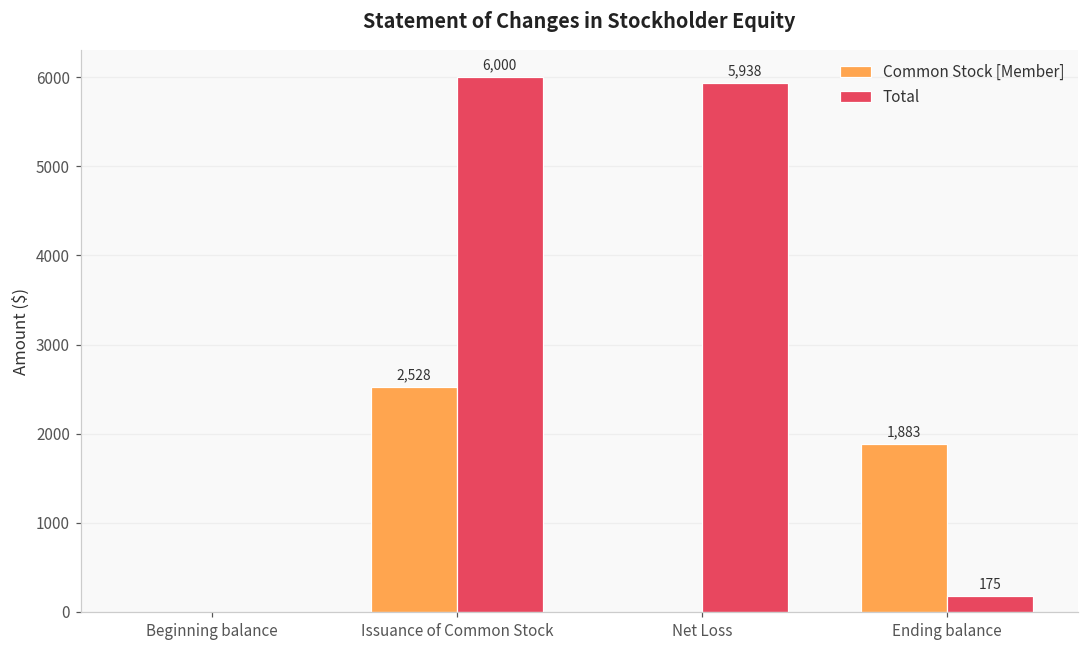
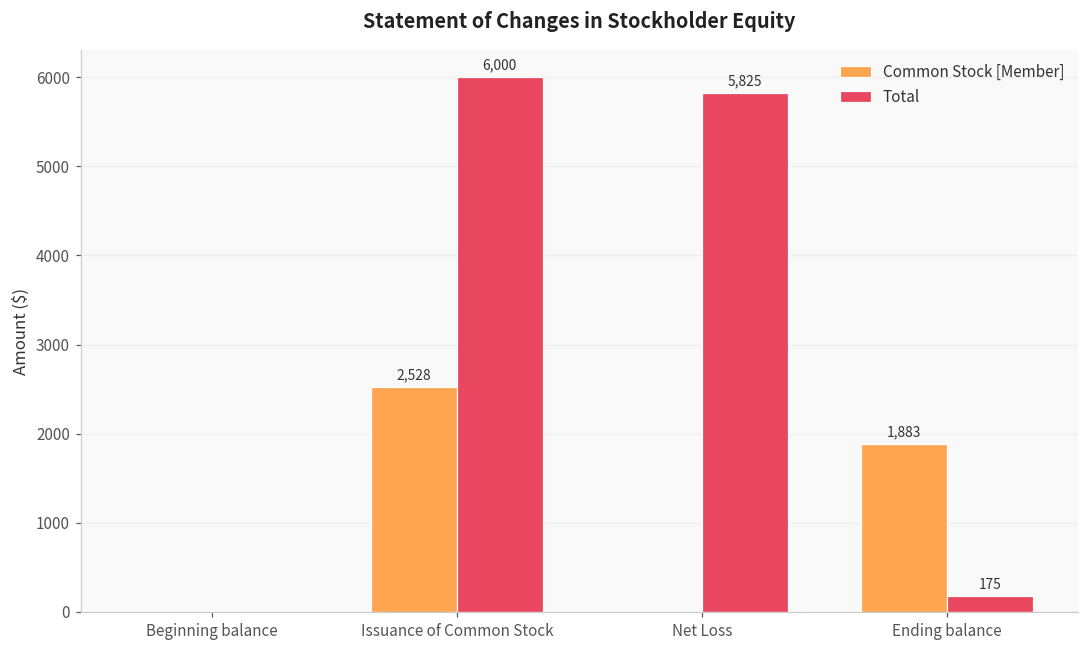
Total, Net Loss: 5,938 -> 5,825
